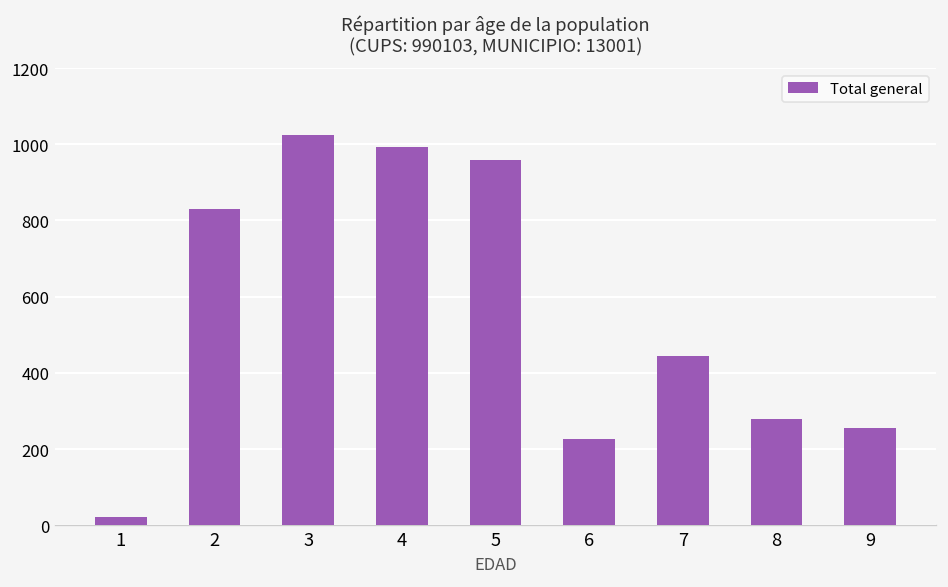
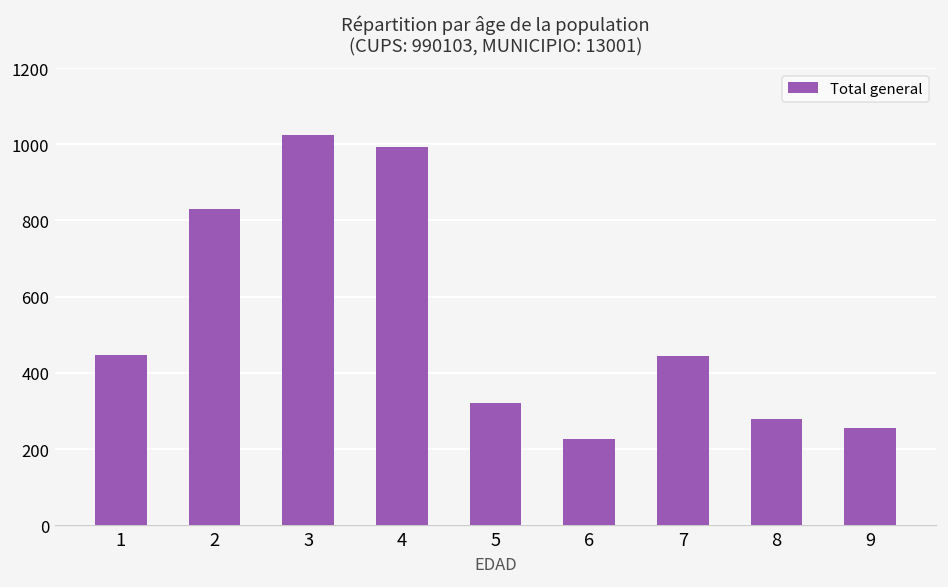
1: 20 -> 450
5: 960 -> 320
